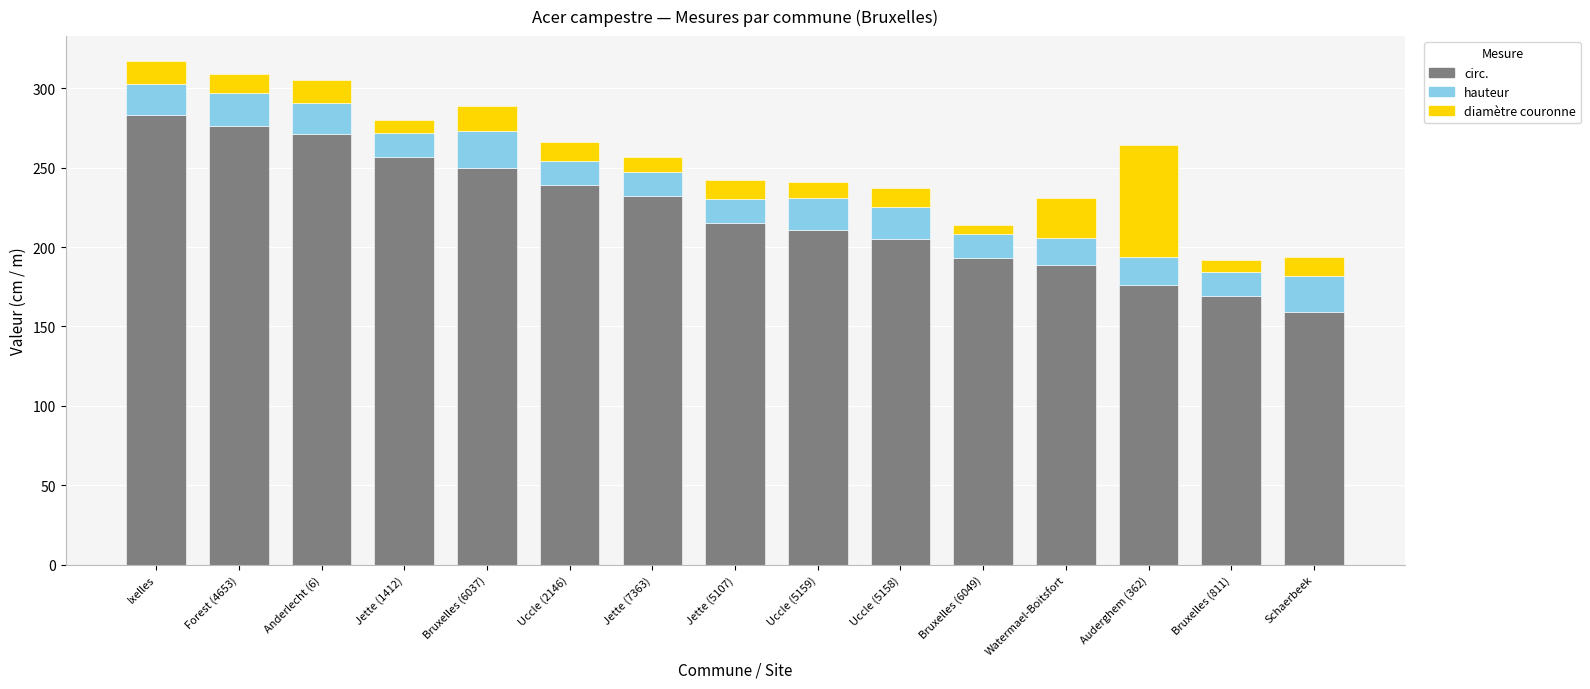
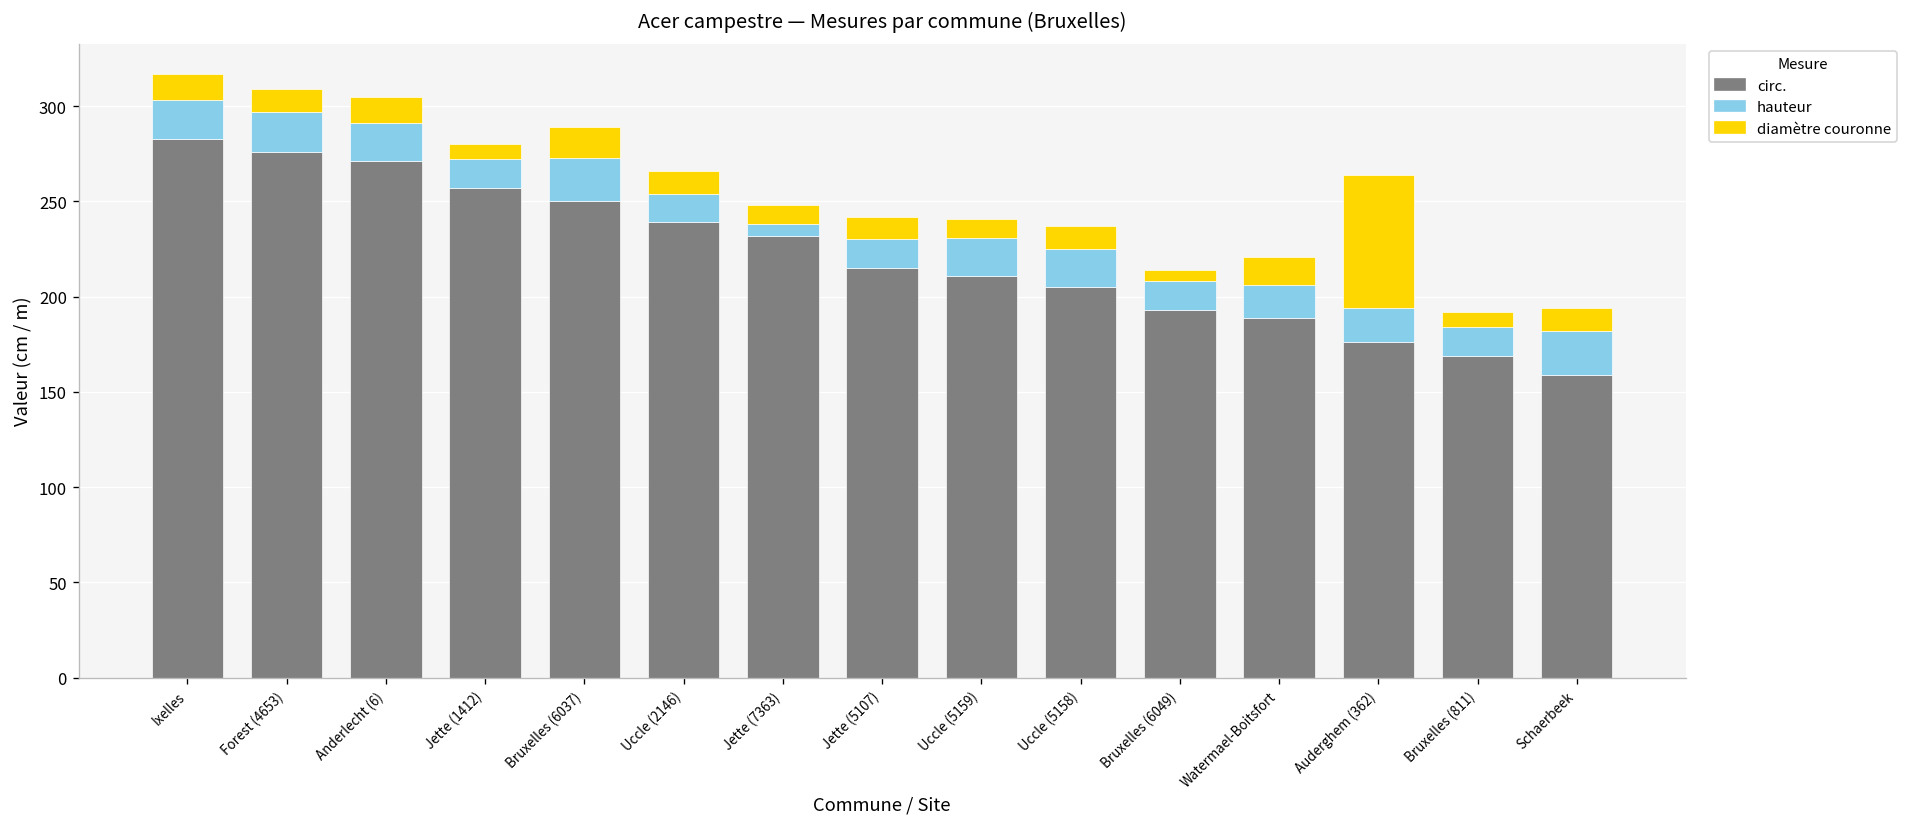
hauteur, Jette (7363): 15 -> 6
diamètre couronne, Watermael-Boitsfort: 25 -> 15
